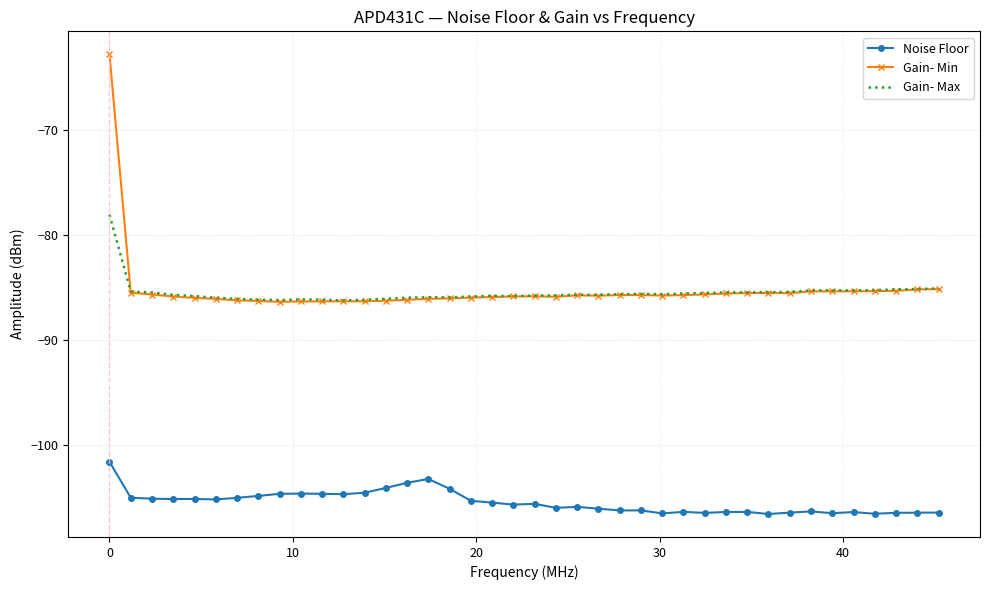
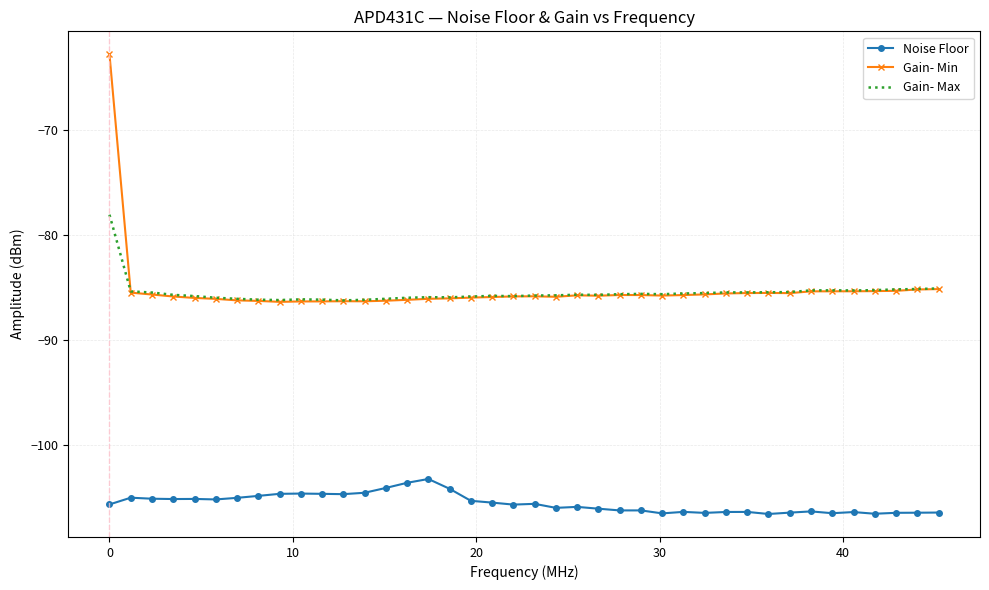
Noise Floor, 0: -101.6 -> -105.6
